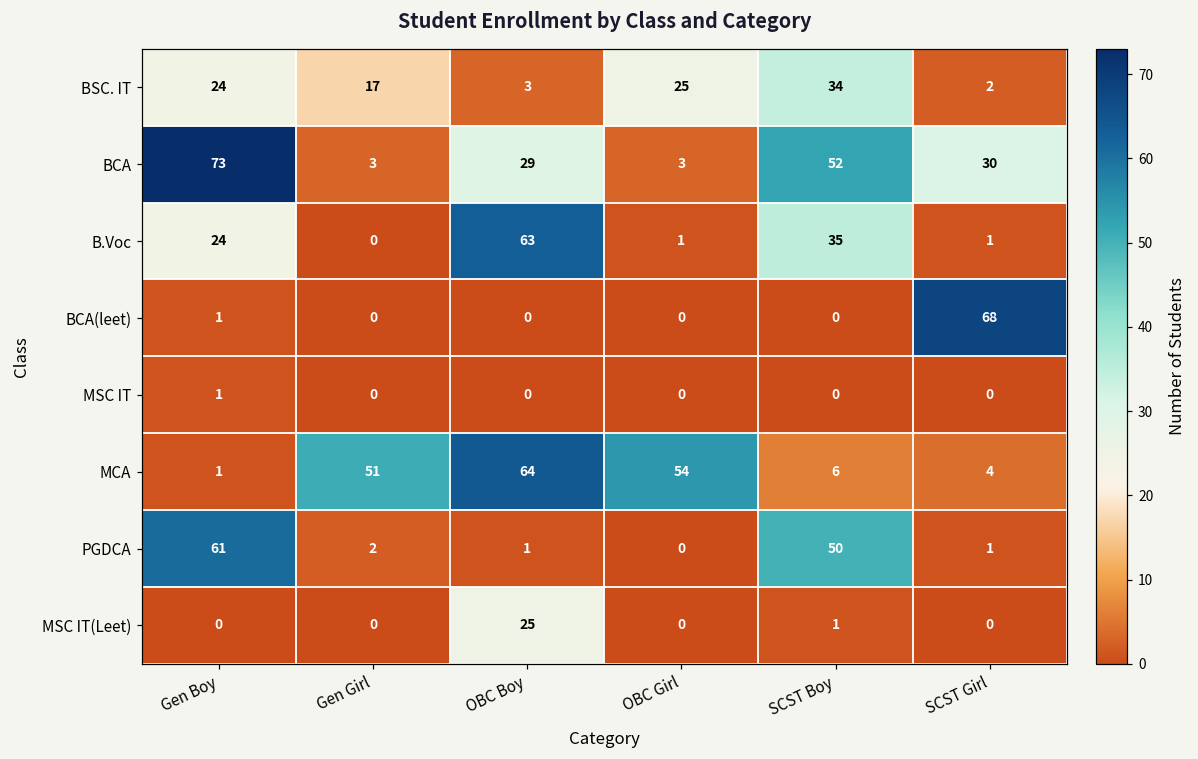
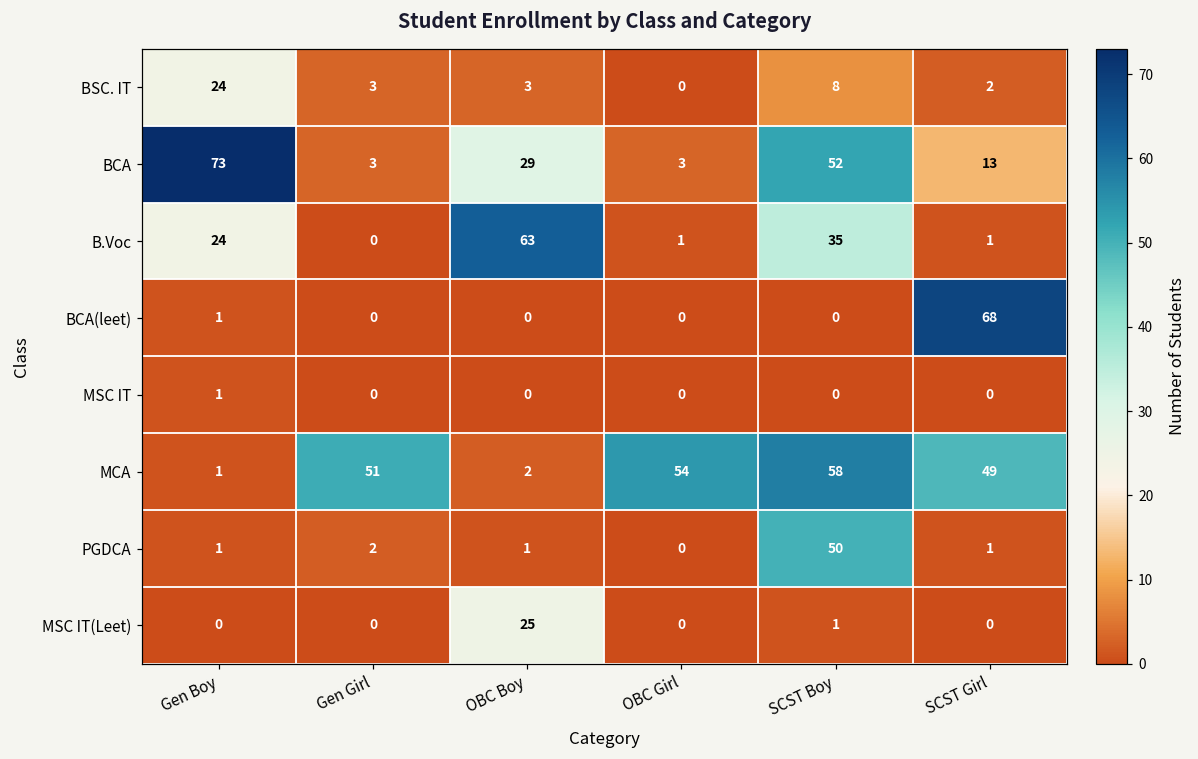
BSC. IT, Gen Girl: 17 -> 3
BSC. IT, OBC Girl: 25 -> 0
BSC. IT, SCST Boy: 34 -> 8
BCA, SCST Girl: 30 -> 13
MCA, OBC Boy: 64 -> 2
MCA, SCST Boy: 6 -> 58
MCA, SCST Girl: 4 -> 49
PGDCA, Gen Boy: 61 -> 1
